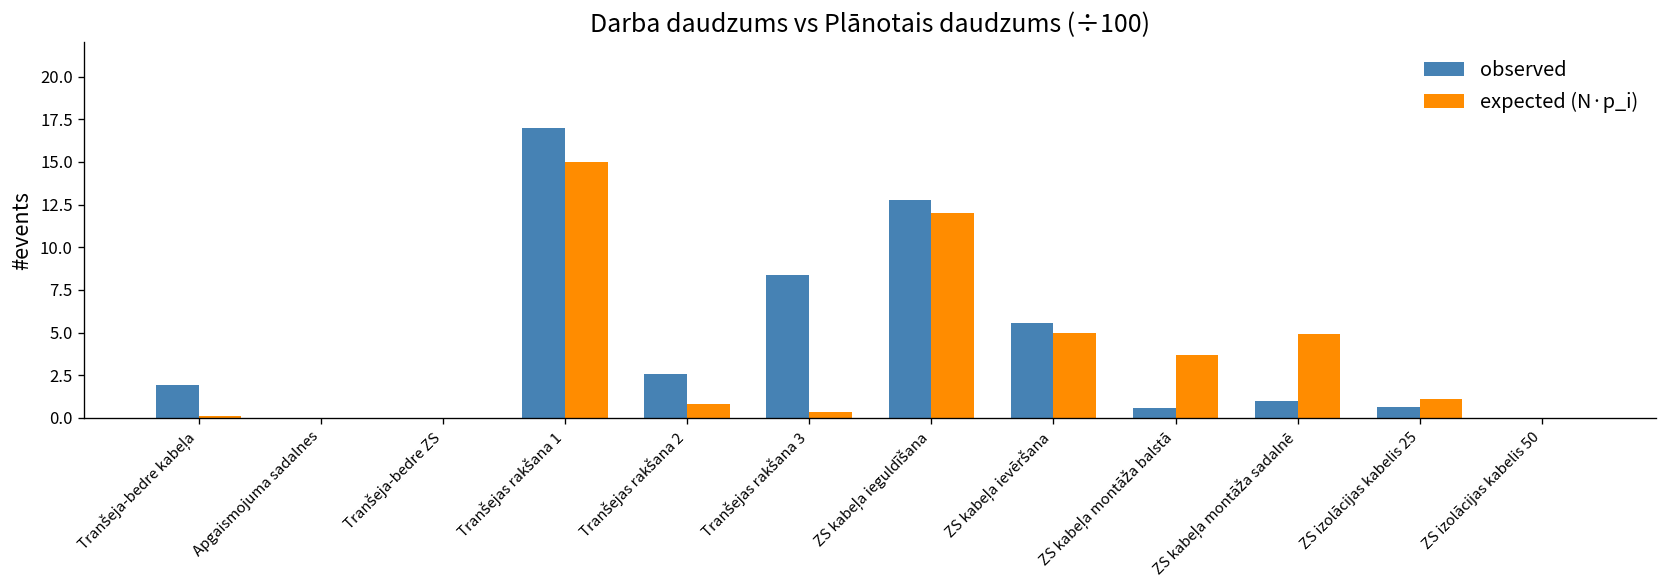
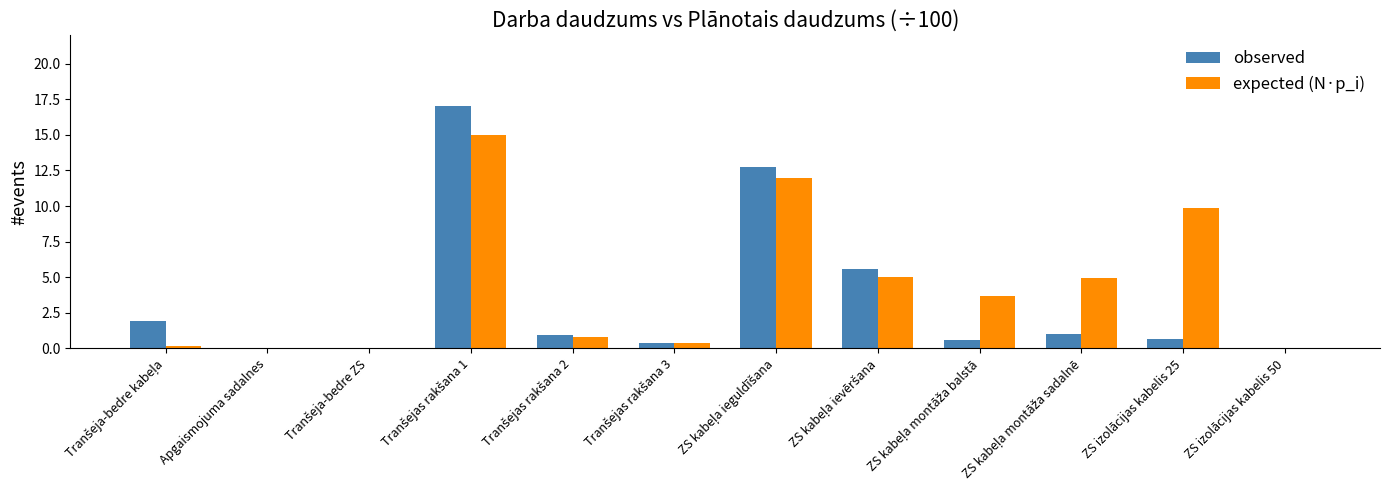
observed, Tranšejas rakšana 2: 2.6 -> 0.9
observed, Tranšejas rakšana 3: 8.4 -> 0.4
expected (N·p_i), ZS izolācijas kabelis 25: 1.1 -> 9.9
